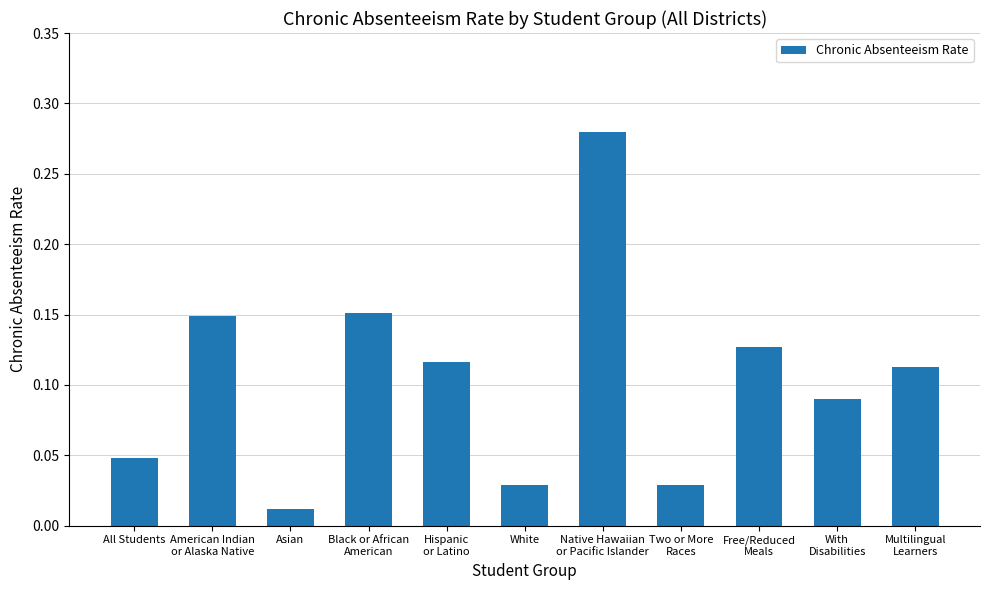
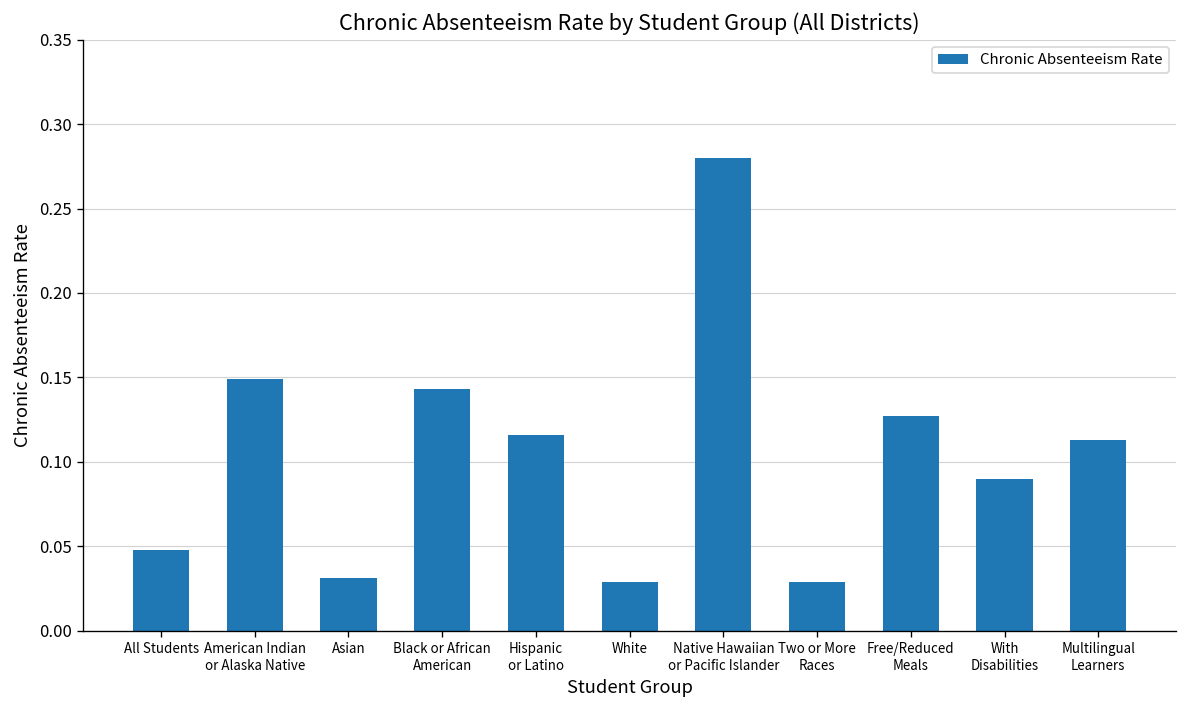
Asian: 0.012 -> 0.031
Black or African American: 0.151 -> 0.143
